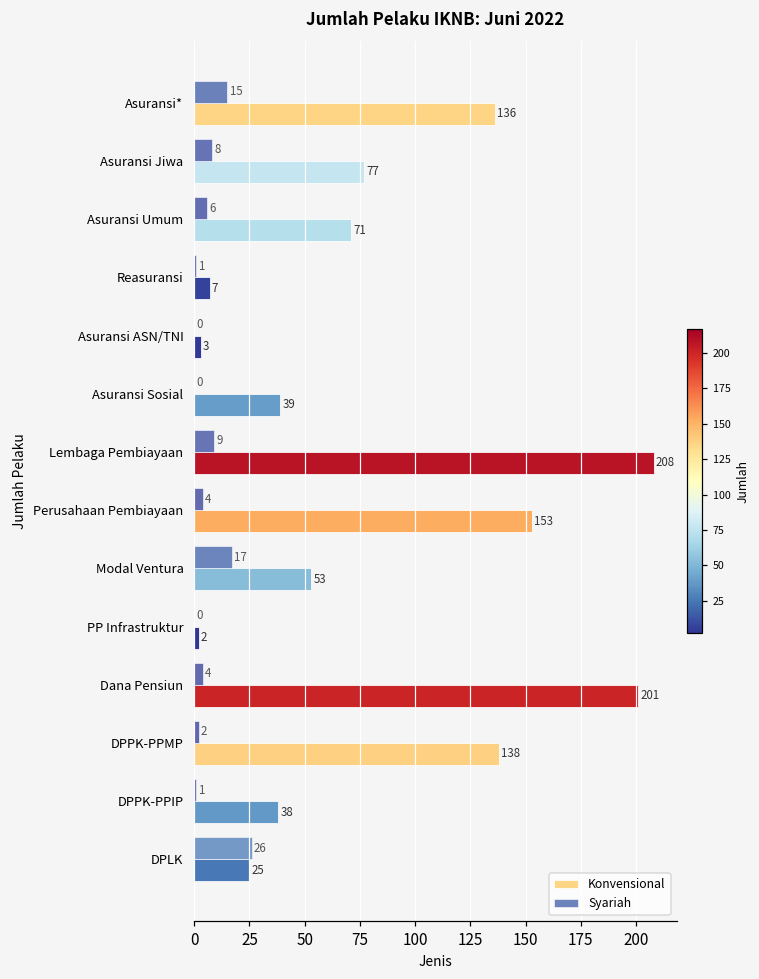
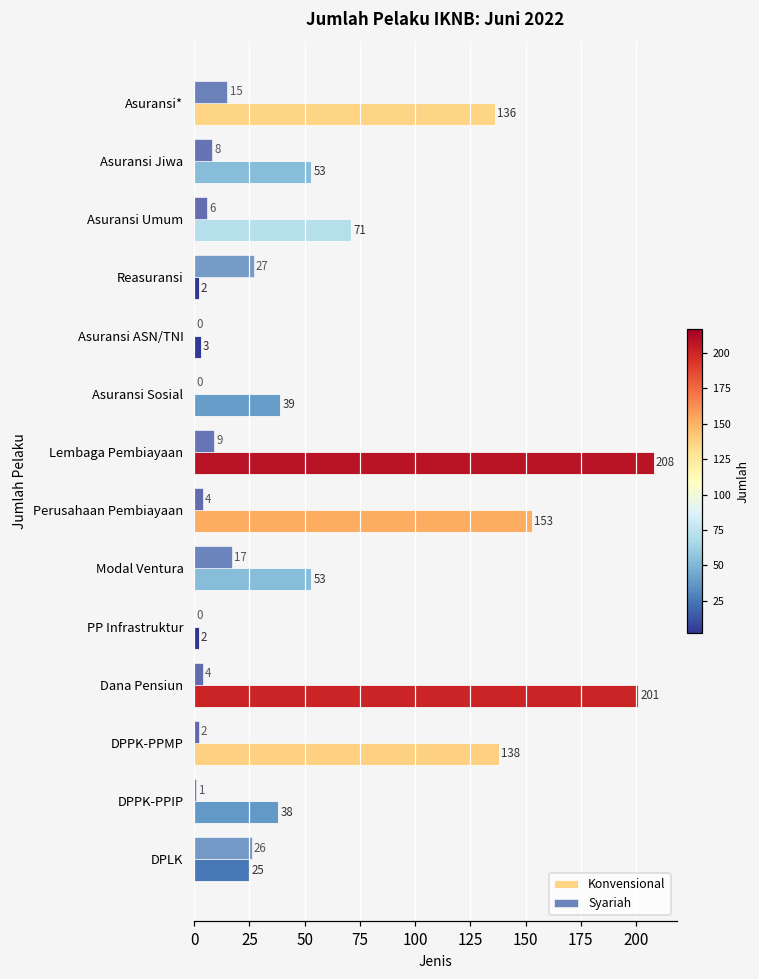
Konvensional, Asuransi Jiwa: 77 -> 53
Syariah, Reasuransi: 1 -> 27
Konvensional, Reasuransi: 7 -> 2
